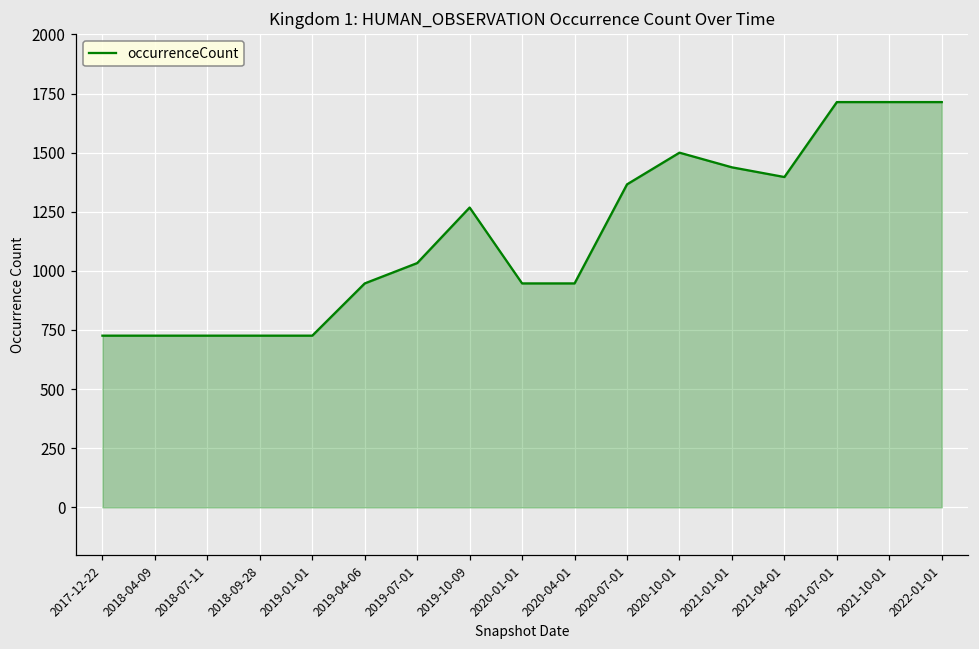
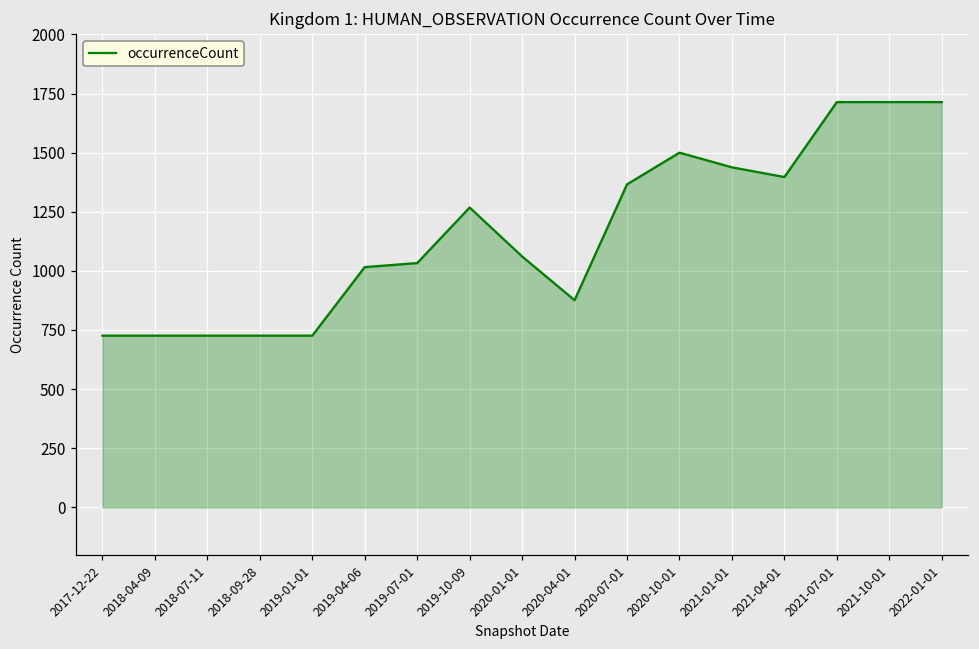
2019-04-06: 950 -> 1020
2020-01-01: 950 -> 1060
2020-04-01: 950 -> 880
